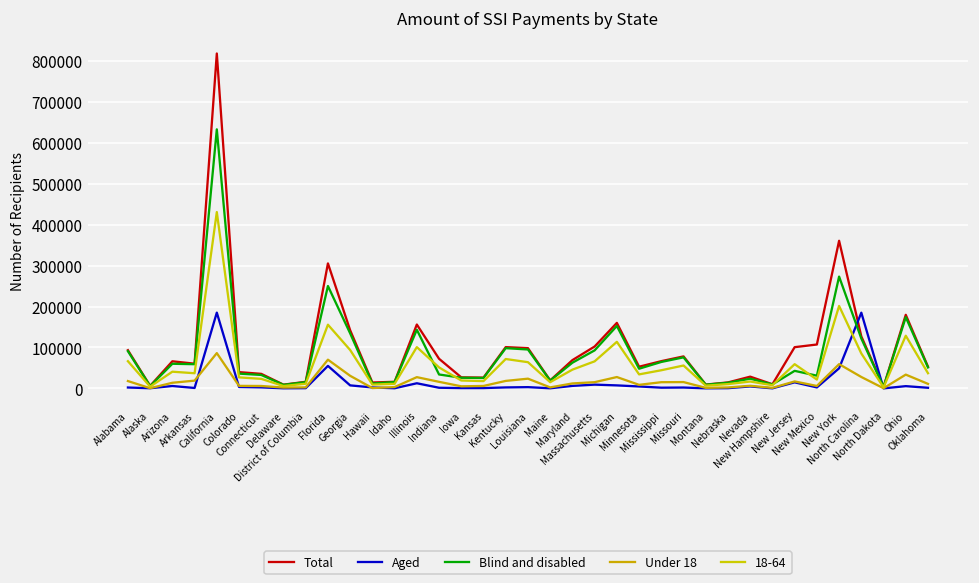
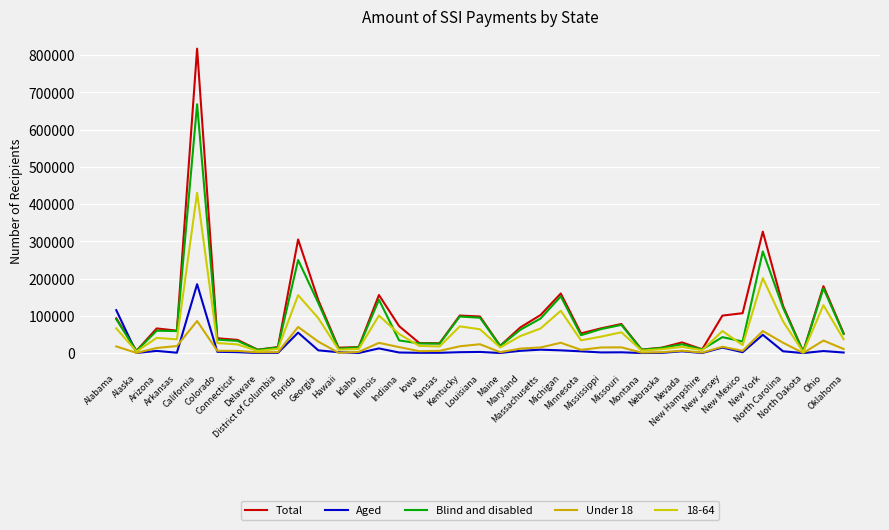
Aged, Alabama: 0 -> 120000
Blind and disabled, California: 630000 -> 670000
Total, New York: 360000 -> 330000
Aged, North Carolina: 180000 -> 10000
